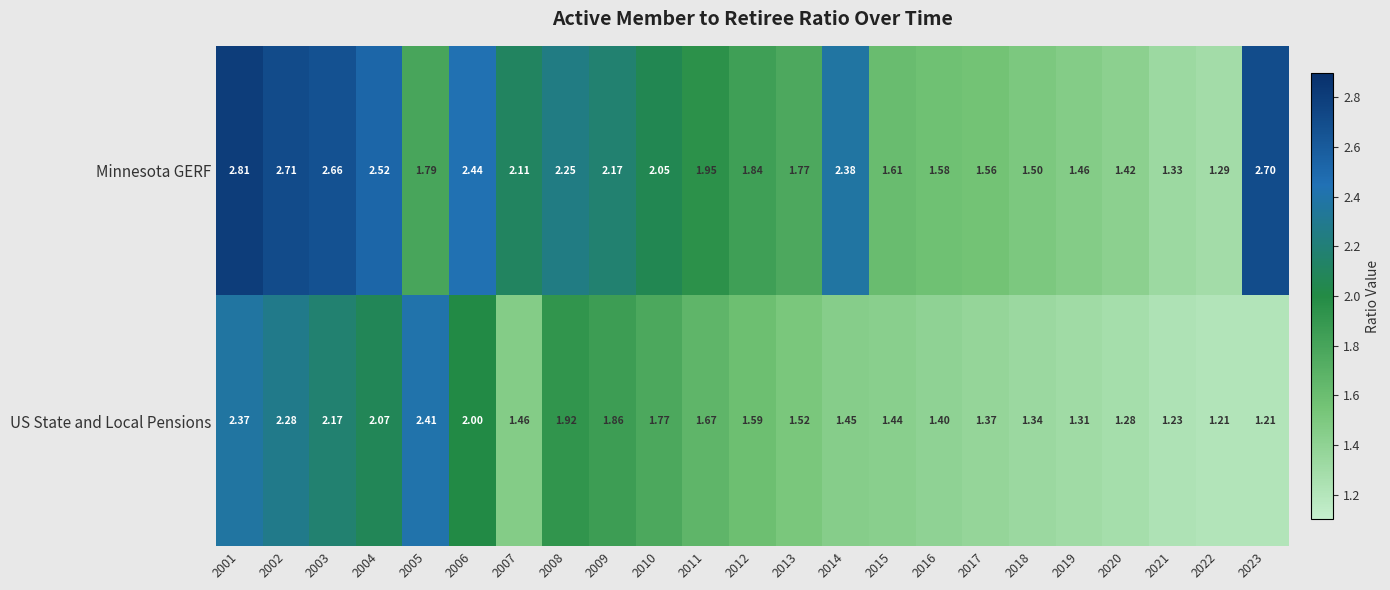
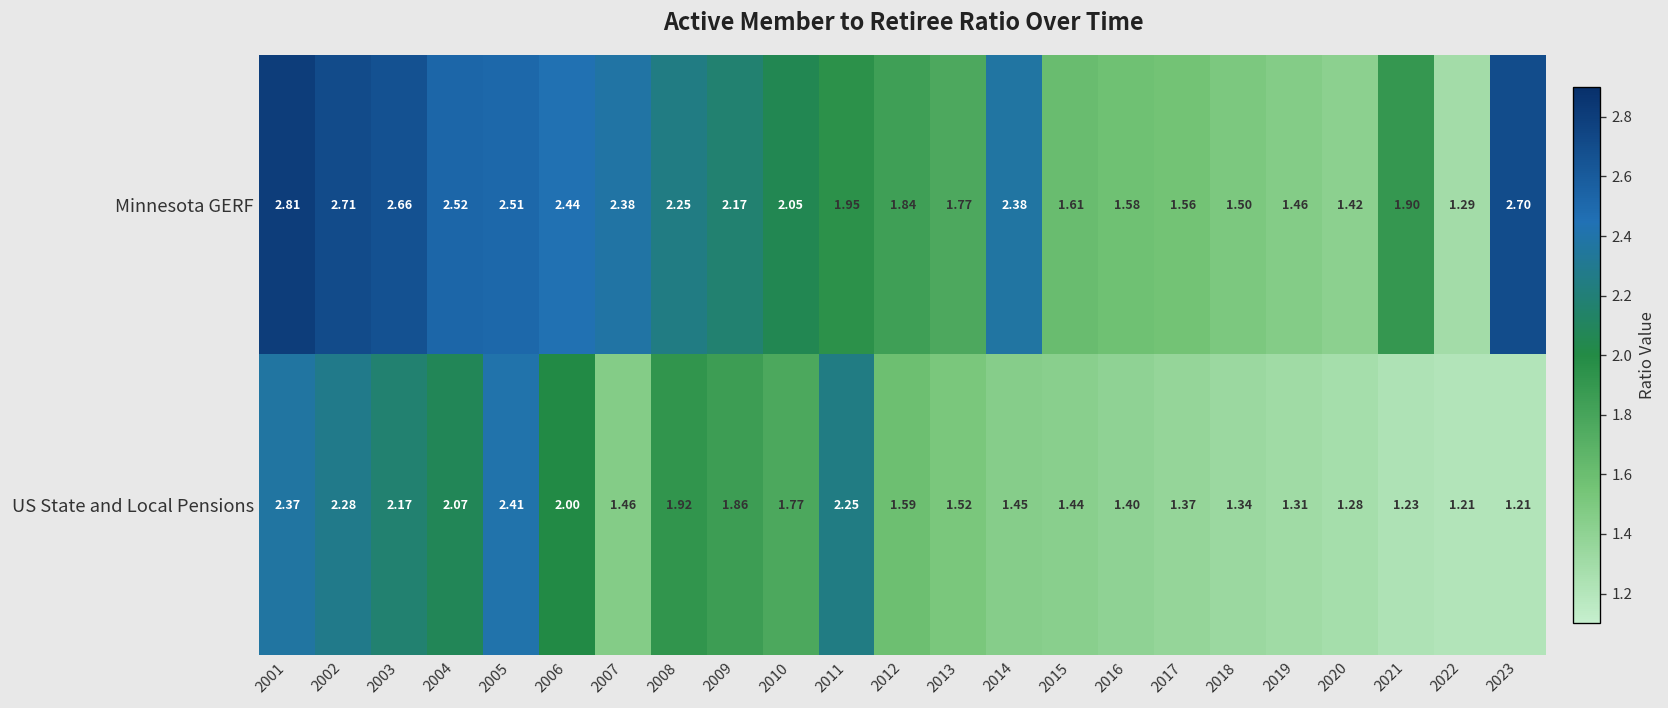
Minnesota GERF, 2005: 1.79 -> 2.51
Minnesota GERF, 2007: 2.11 -> 2.38
Minnesota GERF, 2021: 1.33 -> 1.90
US State and Local Pensions, 2011: 1.67 -> 2.25
